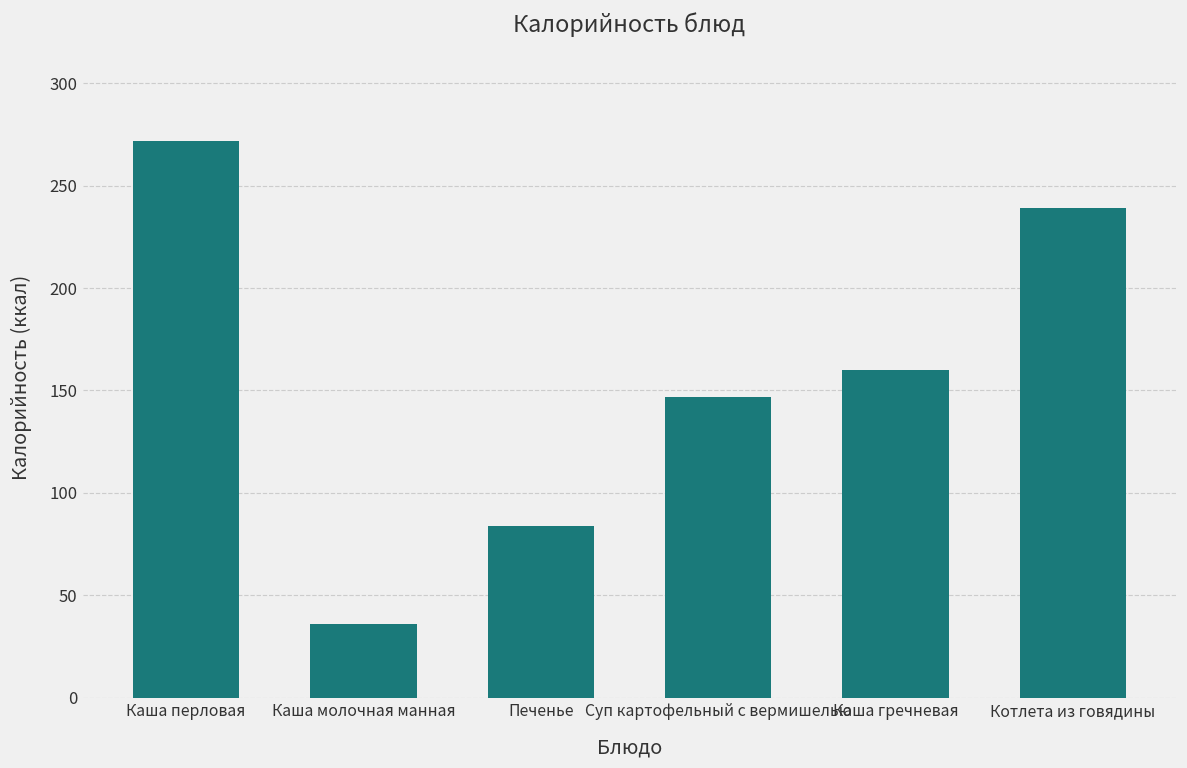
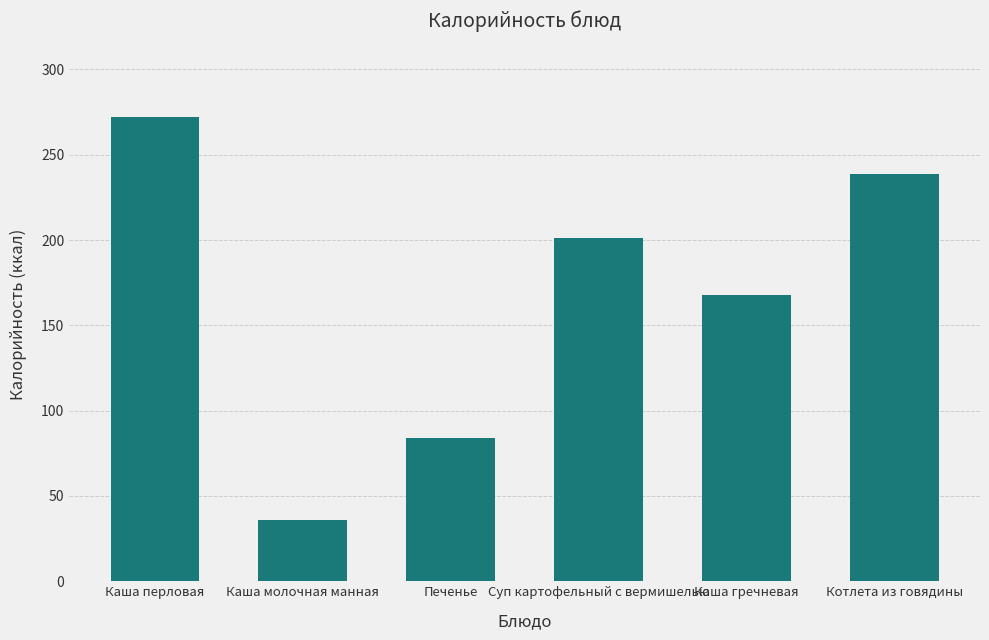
Суп картофельный с вермишелью: 147 -> 201
Каша гречневая: 160 -> 168
